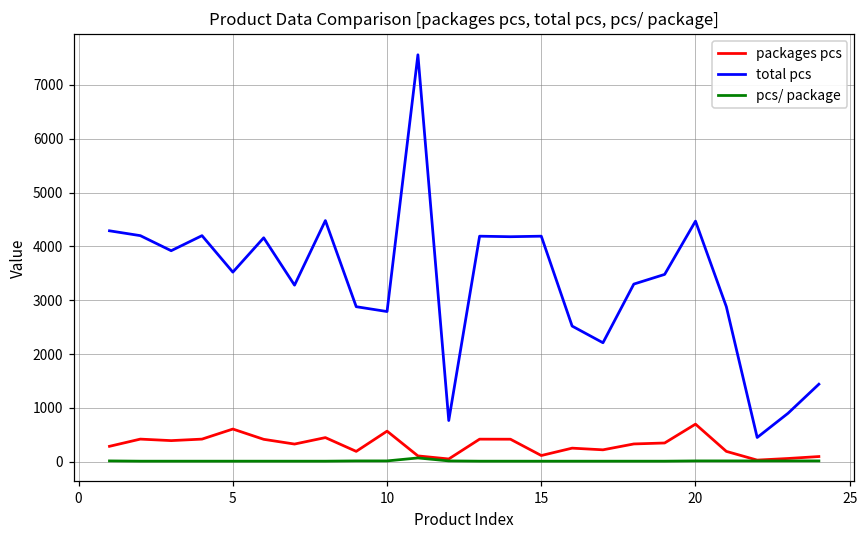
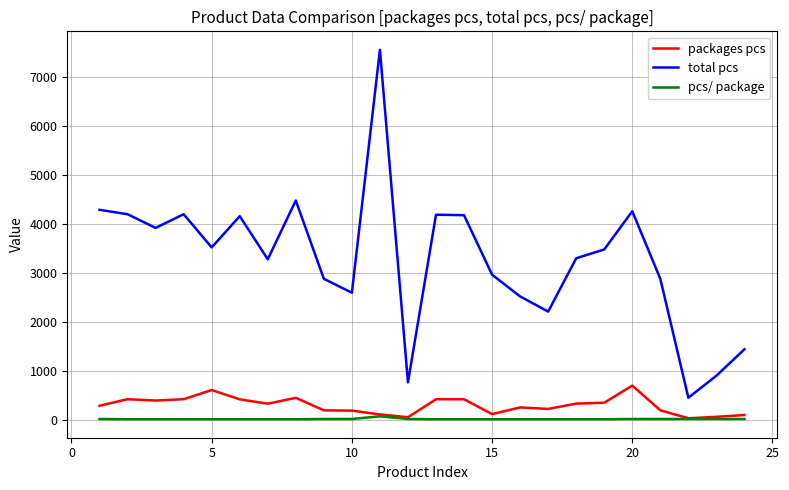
packages pcs, 10: 600 -> 200
total pcs, 10: 2800 -> 2600
total pcs, 15: 4200 -> 3000
total pcs, 20: 4500 -> 4300
